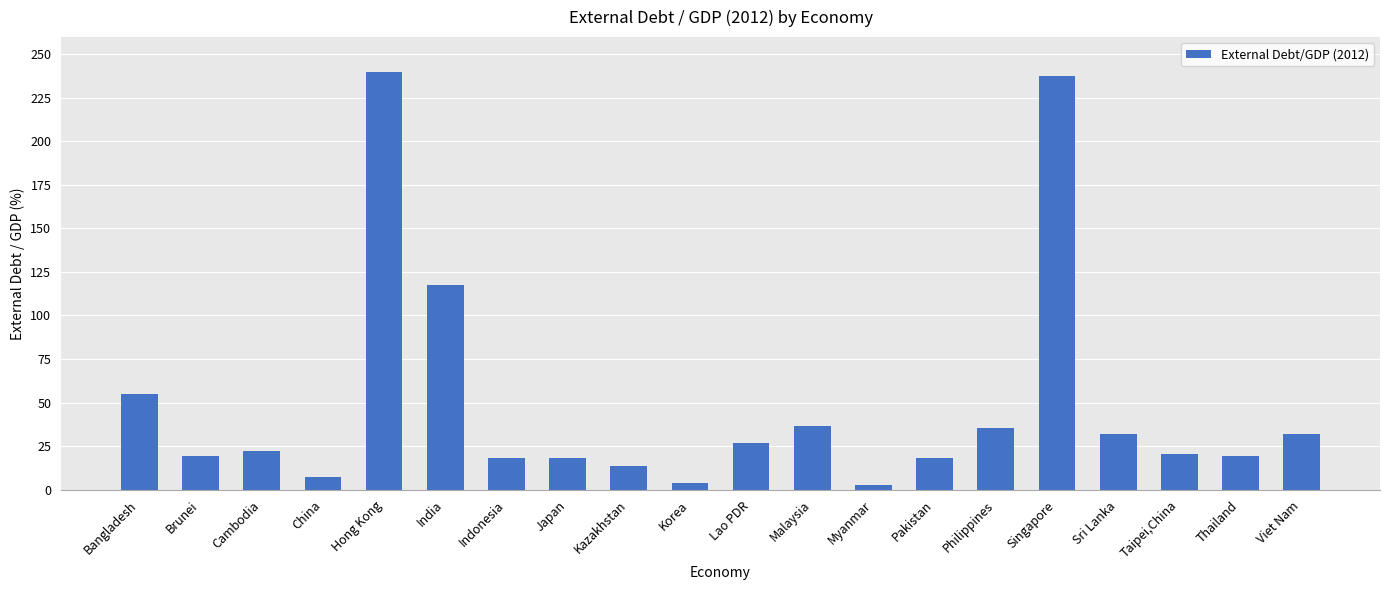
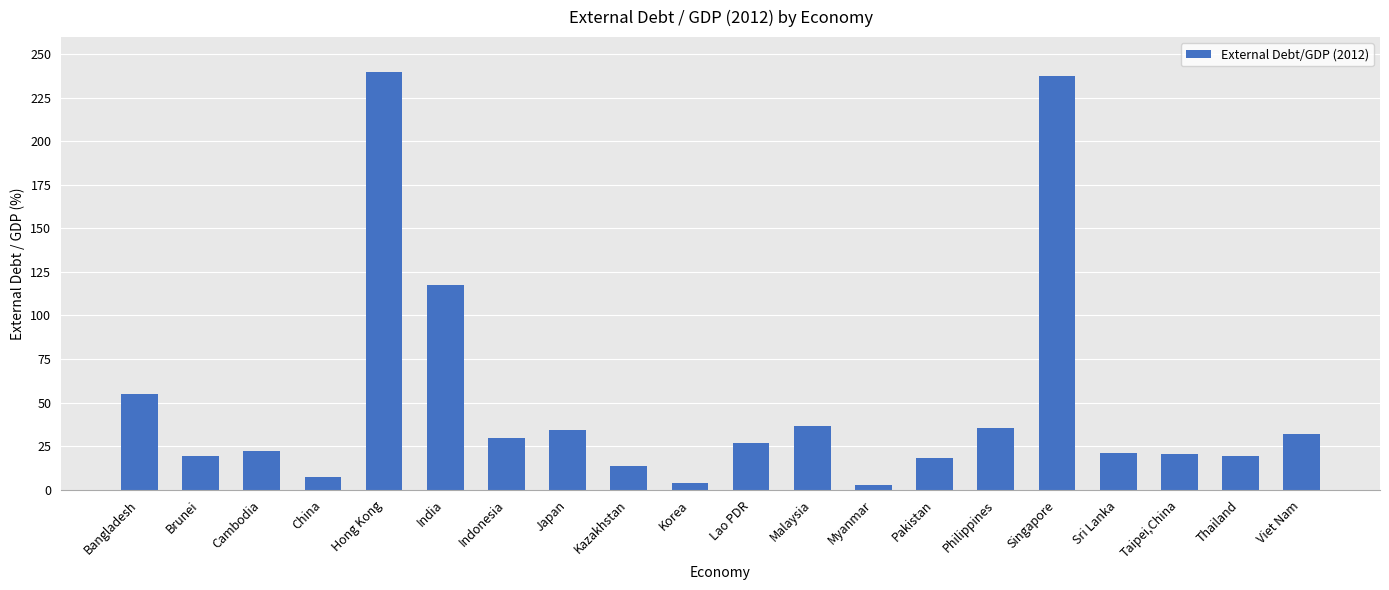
Indonesia: 18 -> 30
Japan: 18 -> 34
Sri Lanka: 32 -> 21
